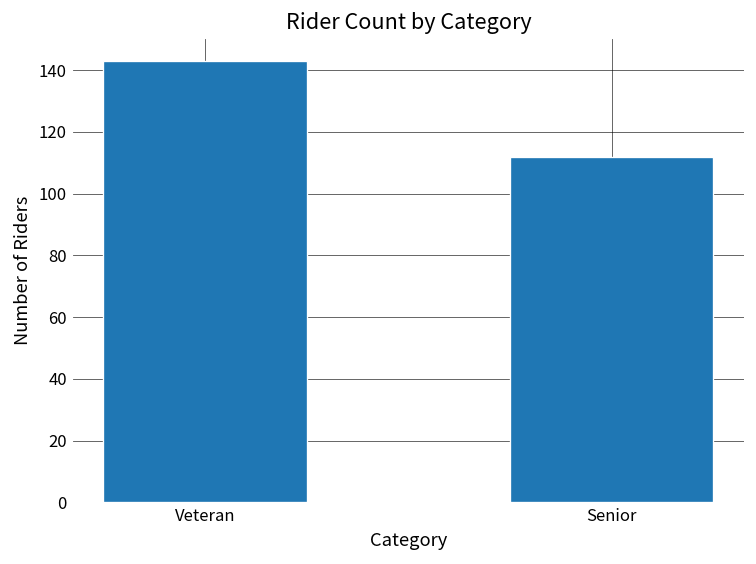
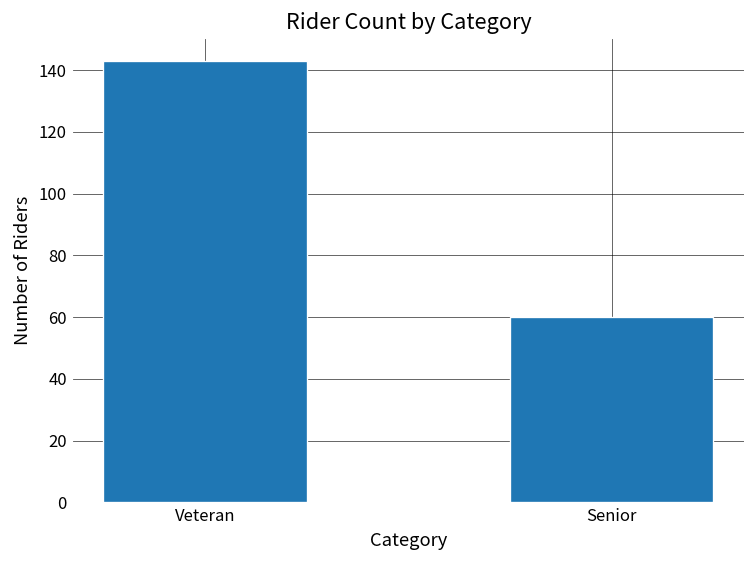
Senior: 112 -> 60
